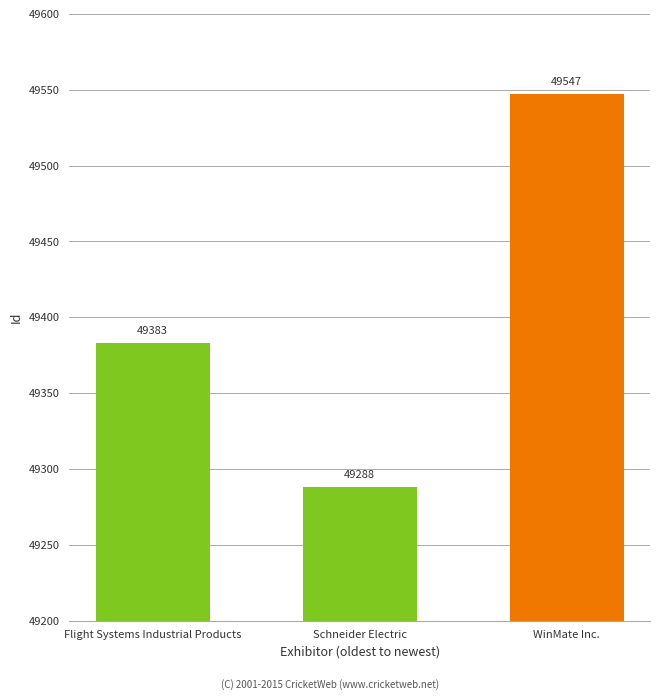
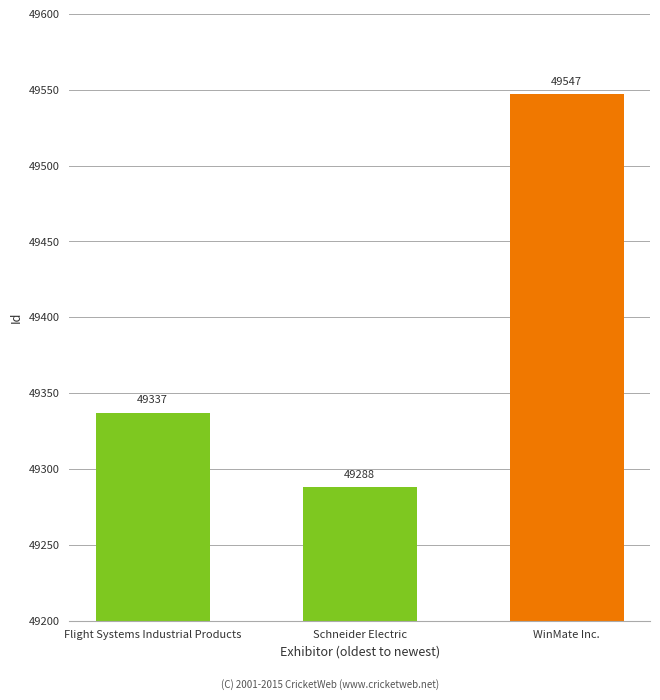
Flight Systems Industrial Products: 49383 -> 49337
